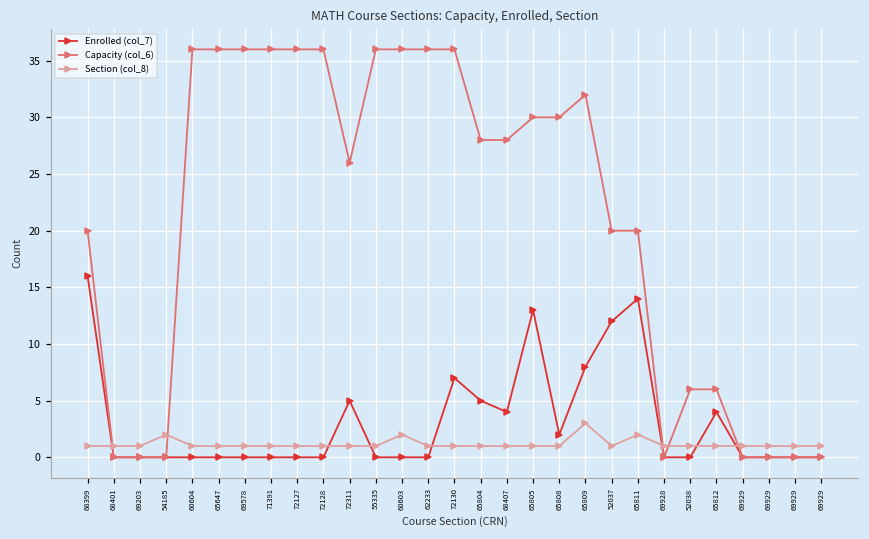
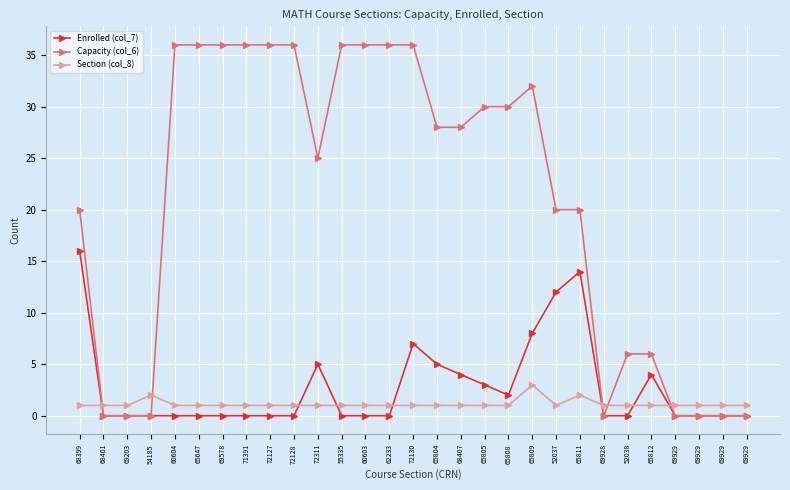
Capacity (col_6), 72311: 26 -> 25
Section (col_8), 60603: 2 -> 1
Enrolled (col_7), 65805: 13 -> 3
